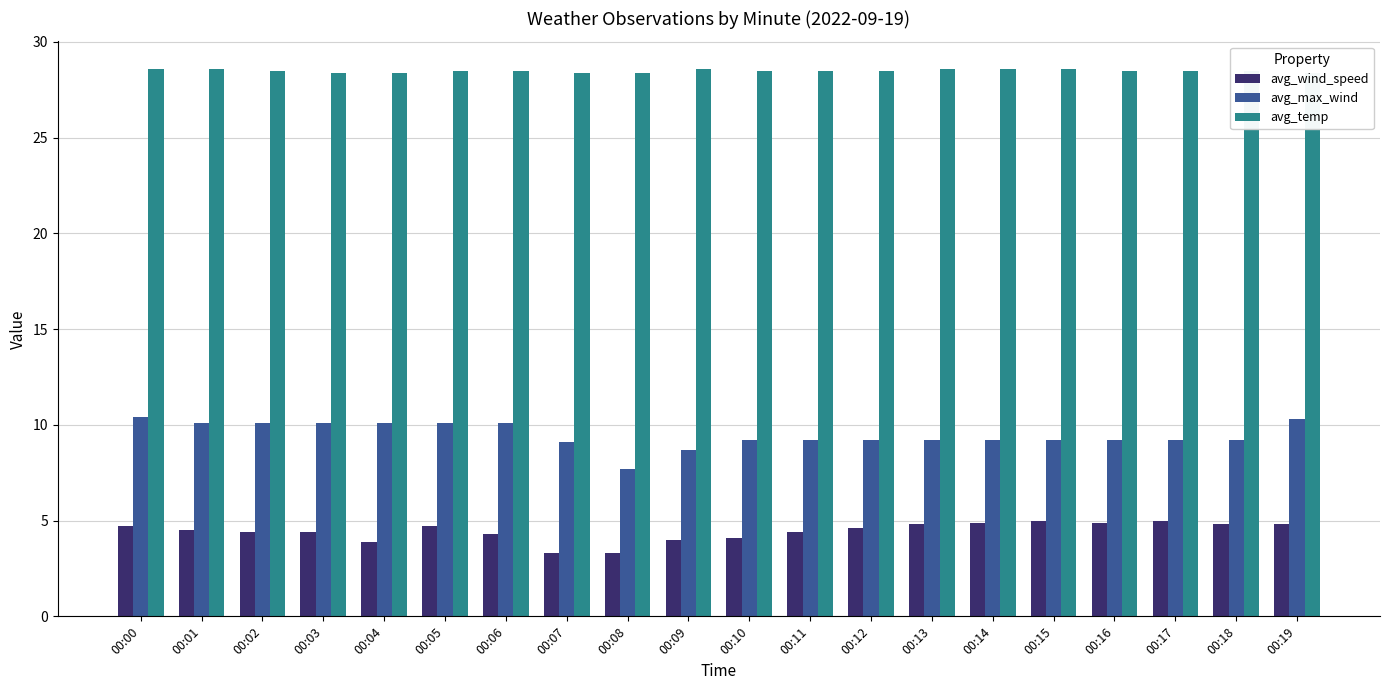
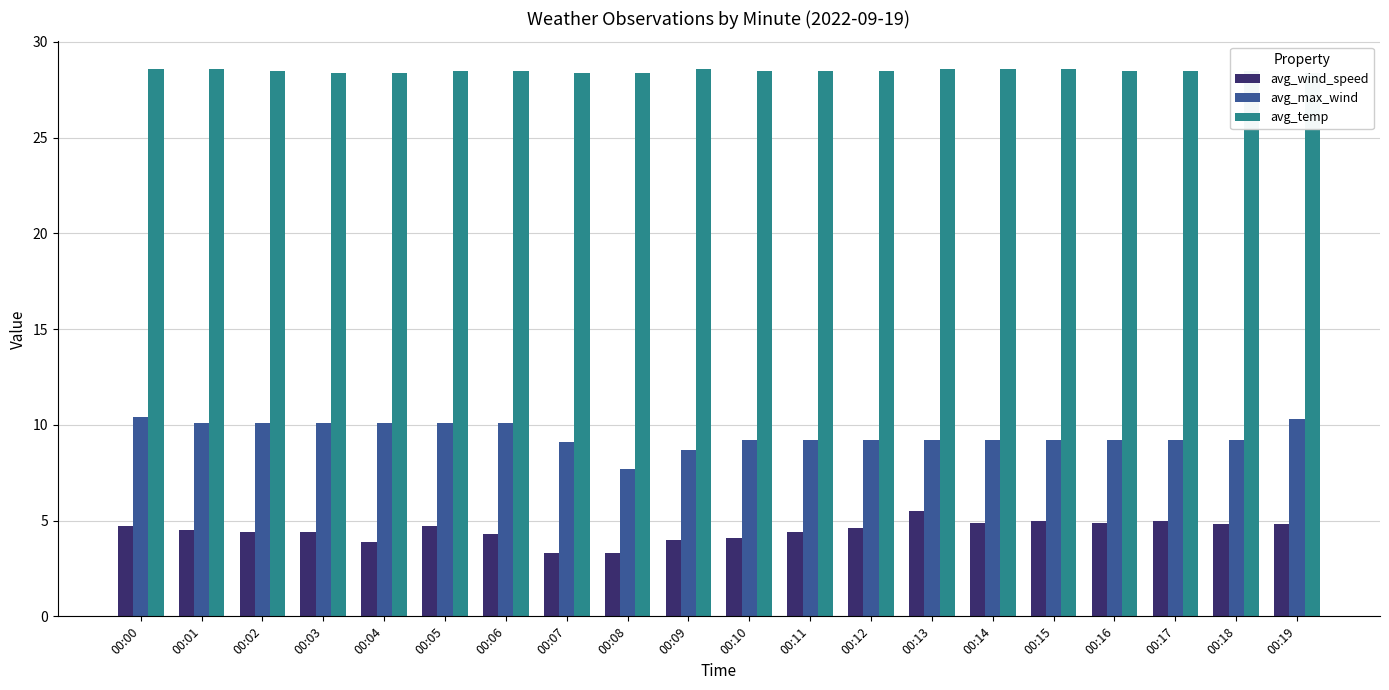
avg_wind_speed, 00:13: 4.8 -> 5.5
